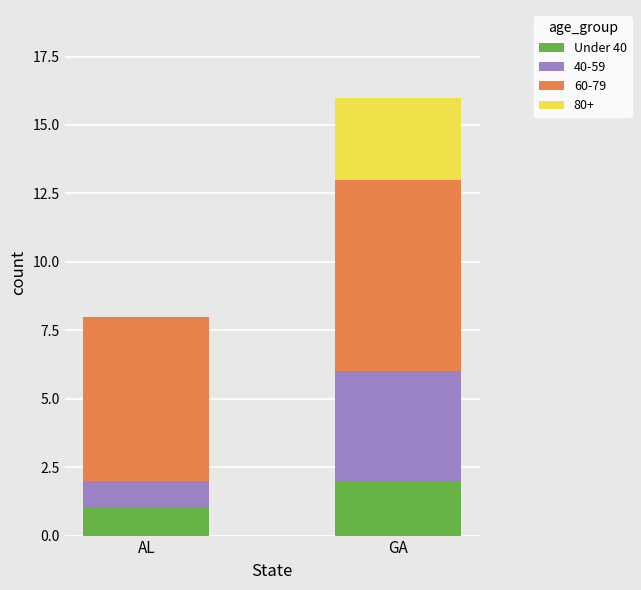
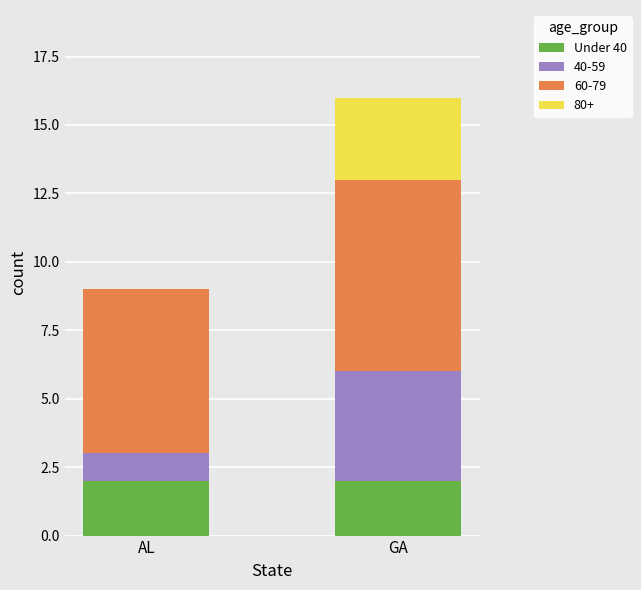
Under 40, AL: 1 -> 2
